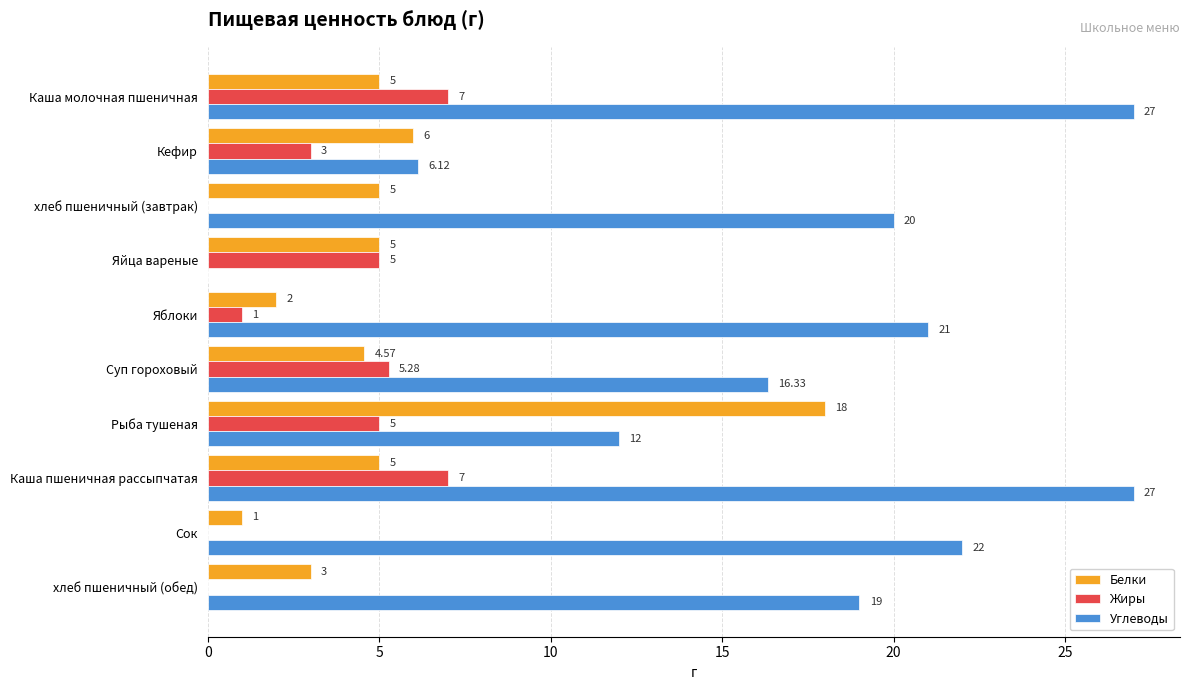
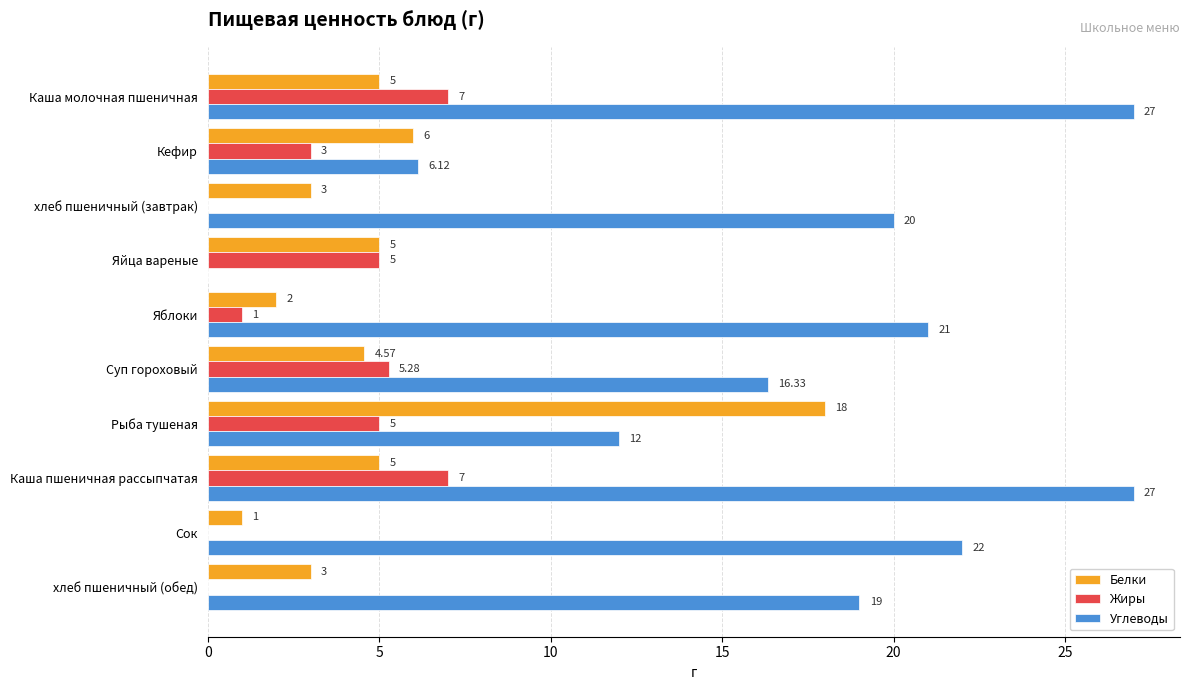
Белки, хлеб пшеничный (завтрак): 5 -> 3
